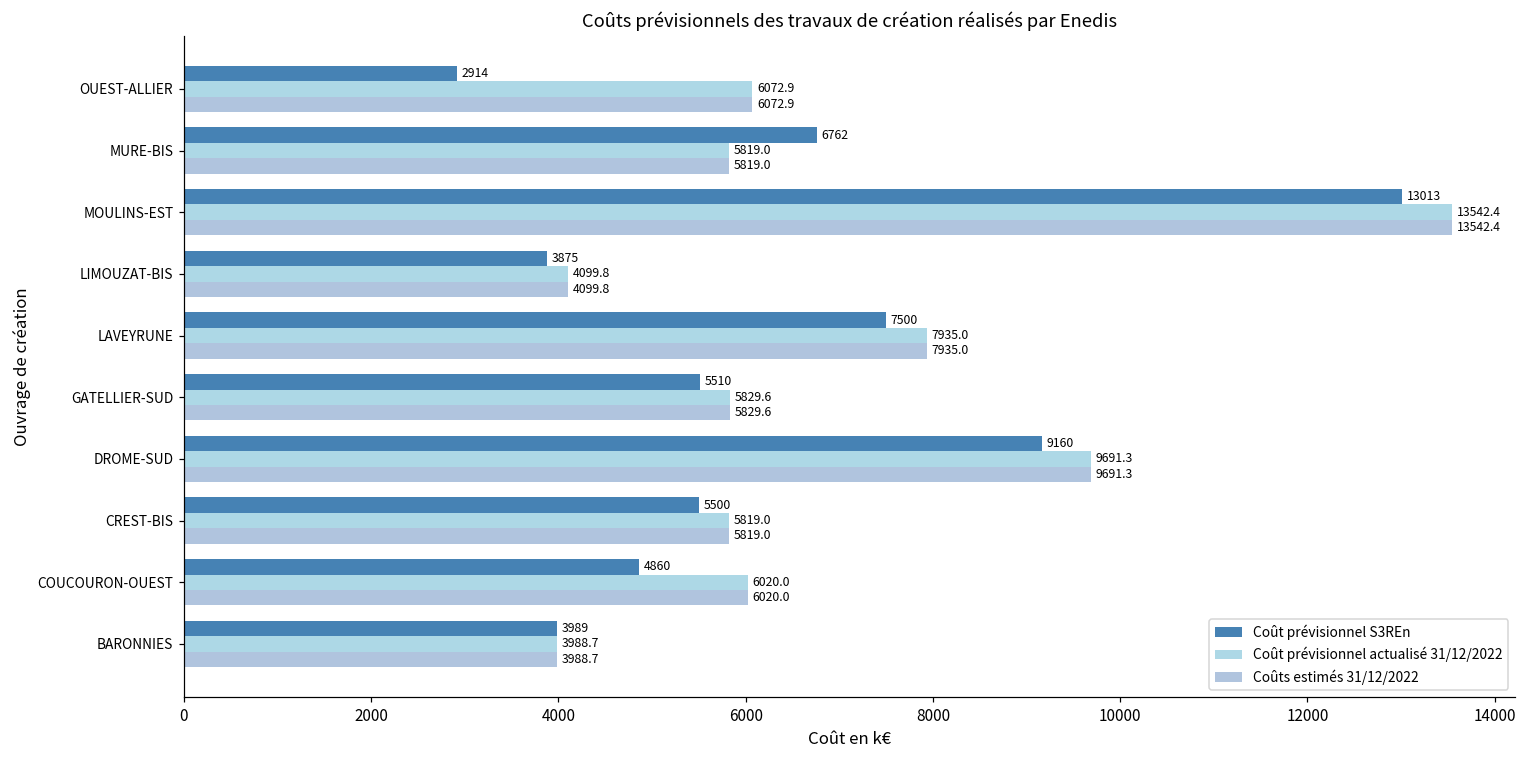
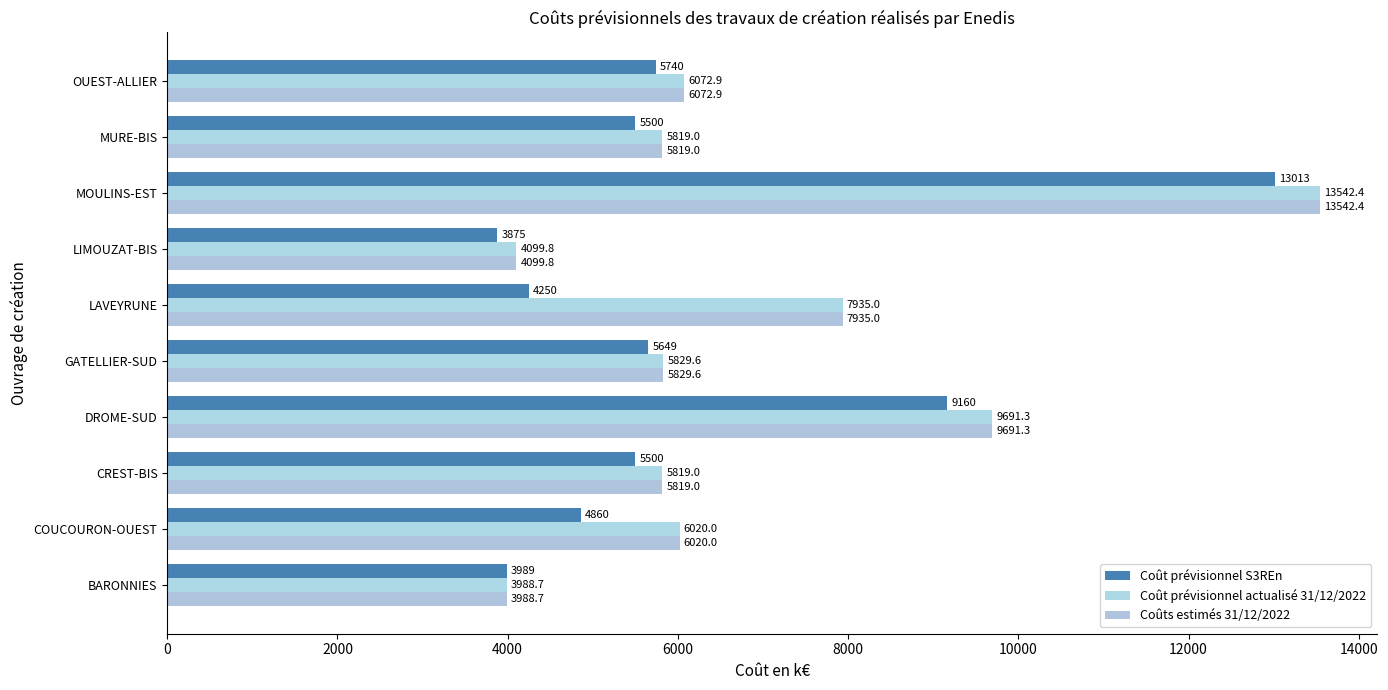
Coût prévisionnel S3REn, OUEST-ALLIER: 2914 -> 5740
Coût prévisionnel S3REn, MURE-BIS: 6762 -> 5500
Coût prévisionnel S3REn, LAVEYRUNE: 7500 -> 4250
Coût prévisionnel S3REn, GATELLIER-SUD: 5510 -> 5649
